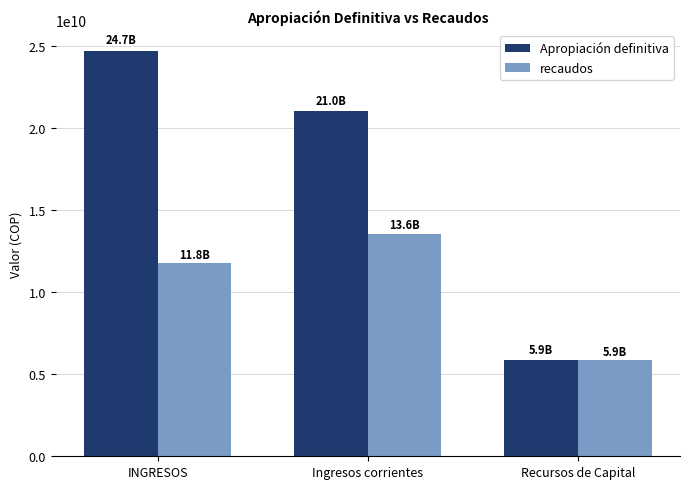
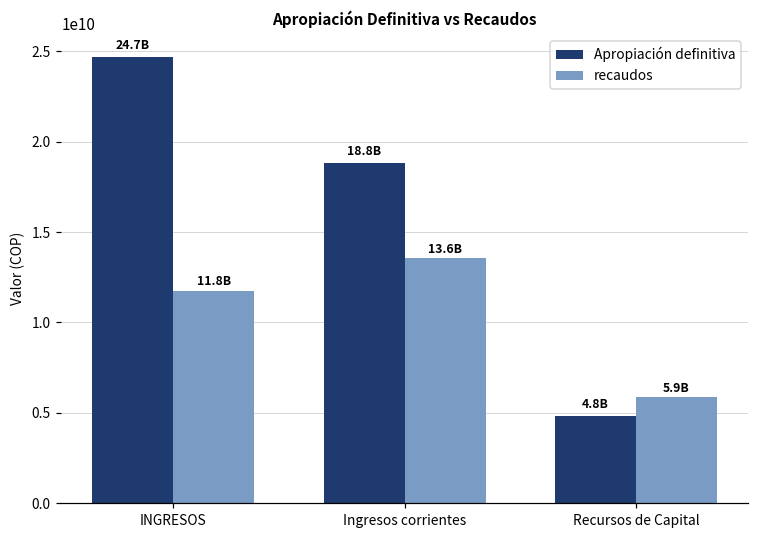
Apropiación definitiva, Ingresos corrientes: 21.0B -> 18.8B
Apropiación definitiva, Recursos de Capital: 5.9B -> 4.8B
